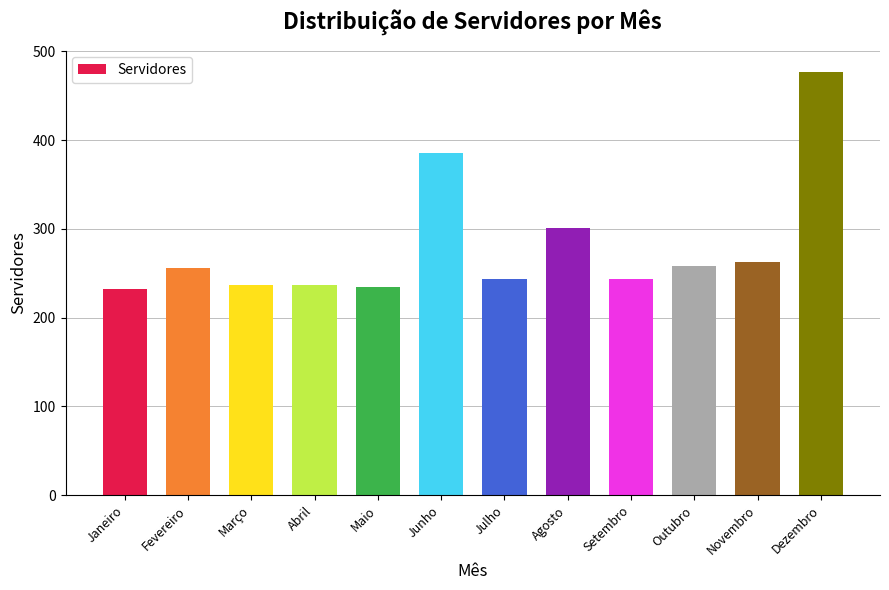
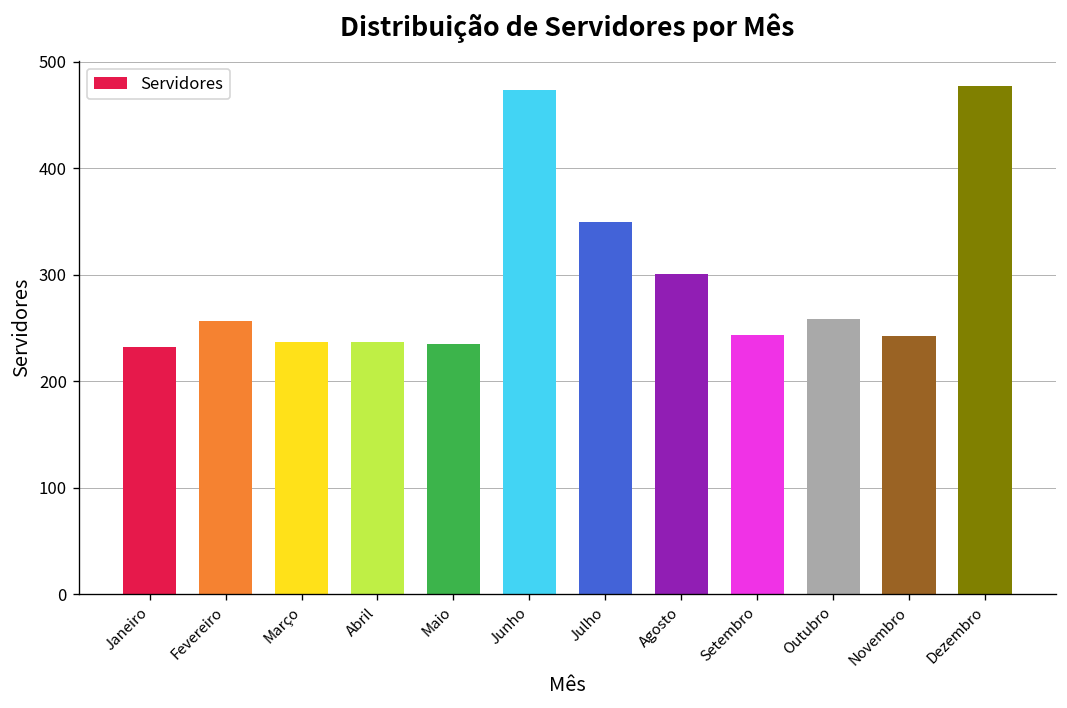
Junho: 390 -> 470
Julho: 240 -> 350
Novembro: 260 -> 240
